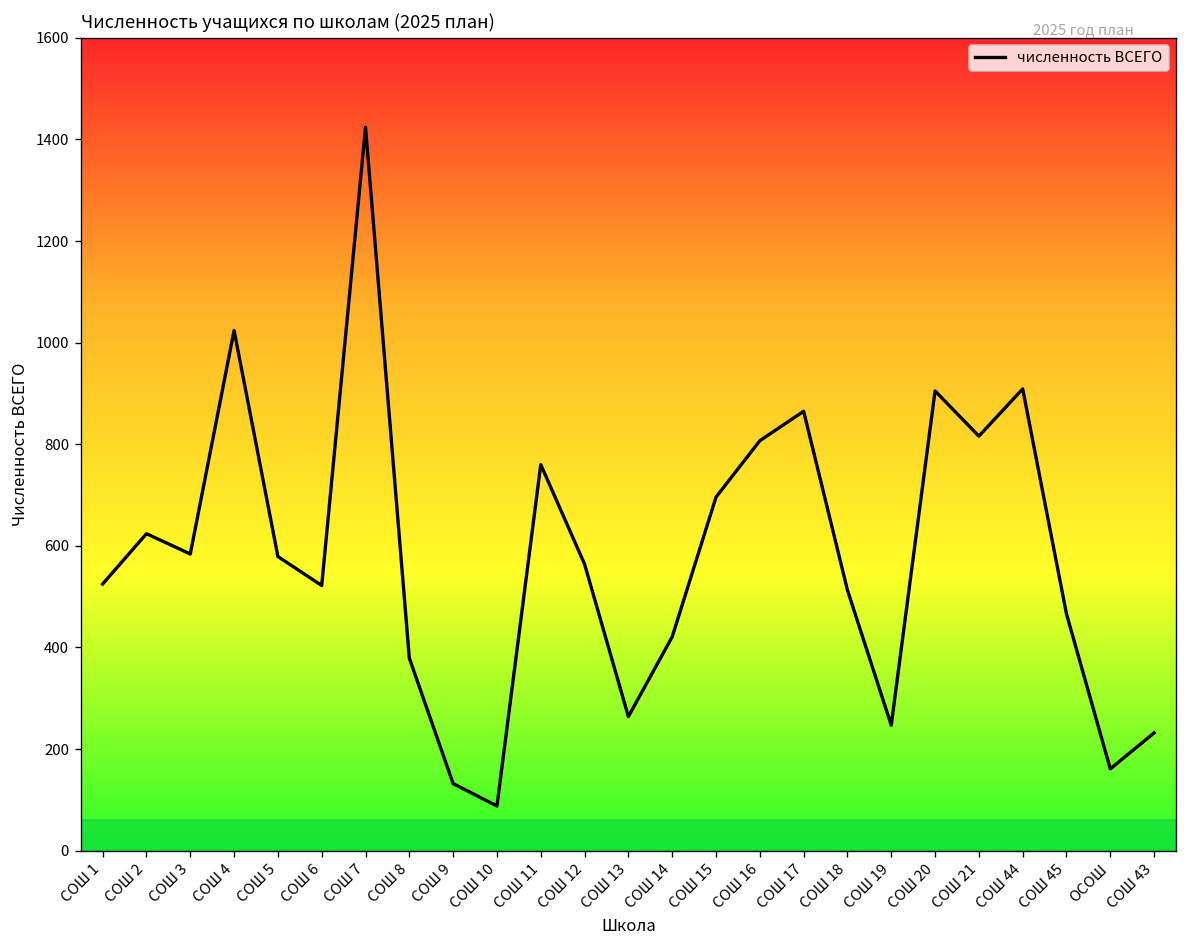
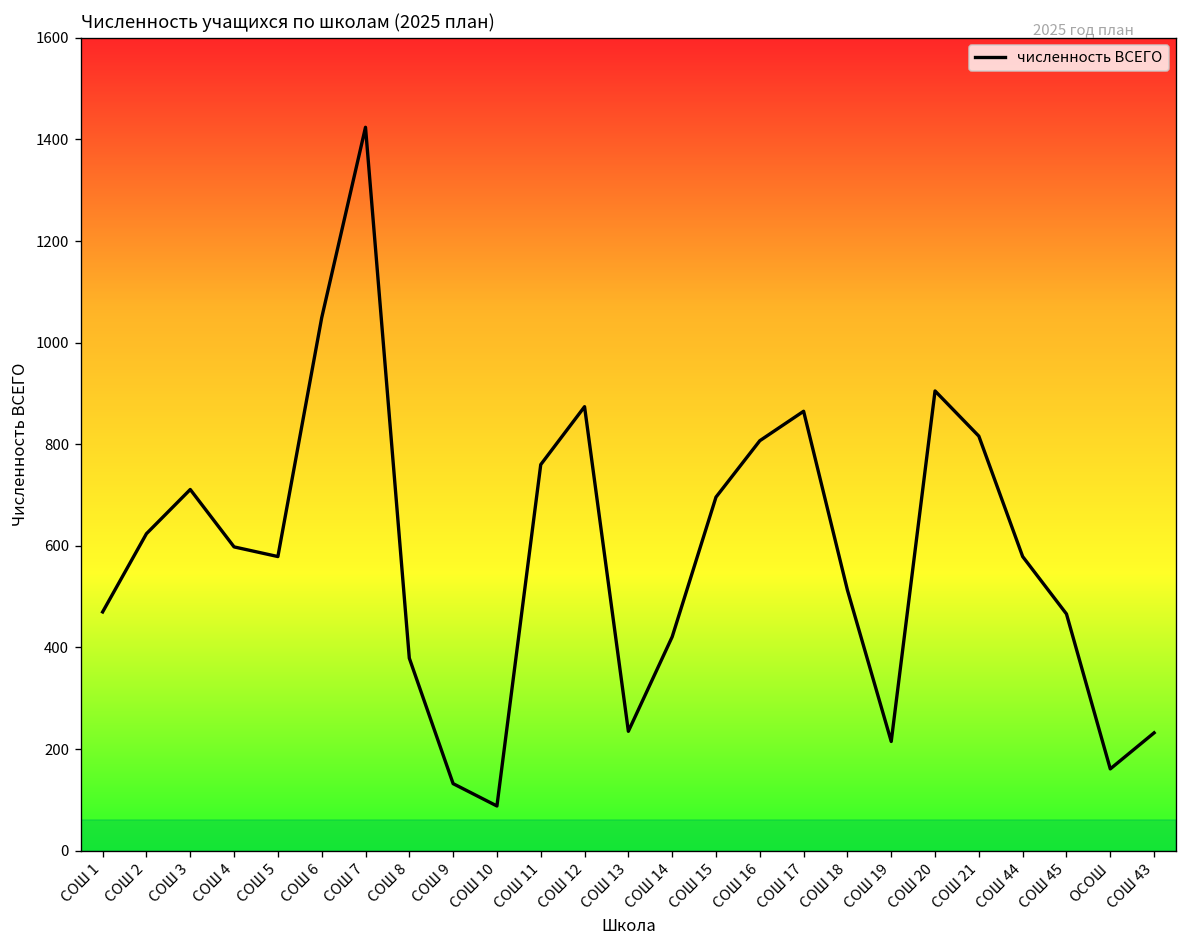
СОШ 1: 530 -> 470
СОШ 3: 580 -> 710
СОШ 4: 1020 -> 600
СОШ 6: 520 -> 1050
СОШ 12: 560 -> 870
СОШ 13: 260 -> 240
СОШ 19: 250 -> 220
СОШ 44: 910 -> 580
